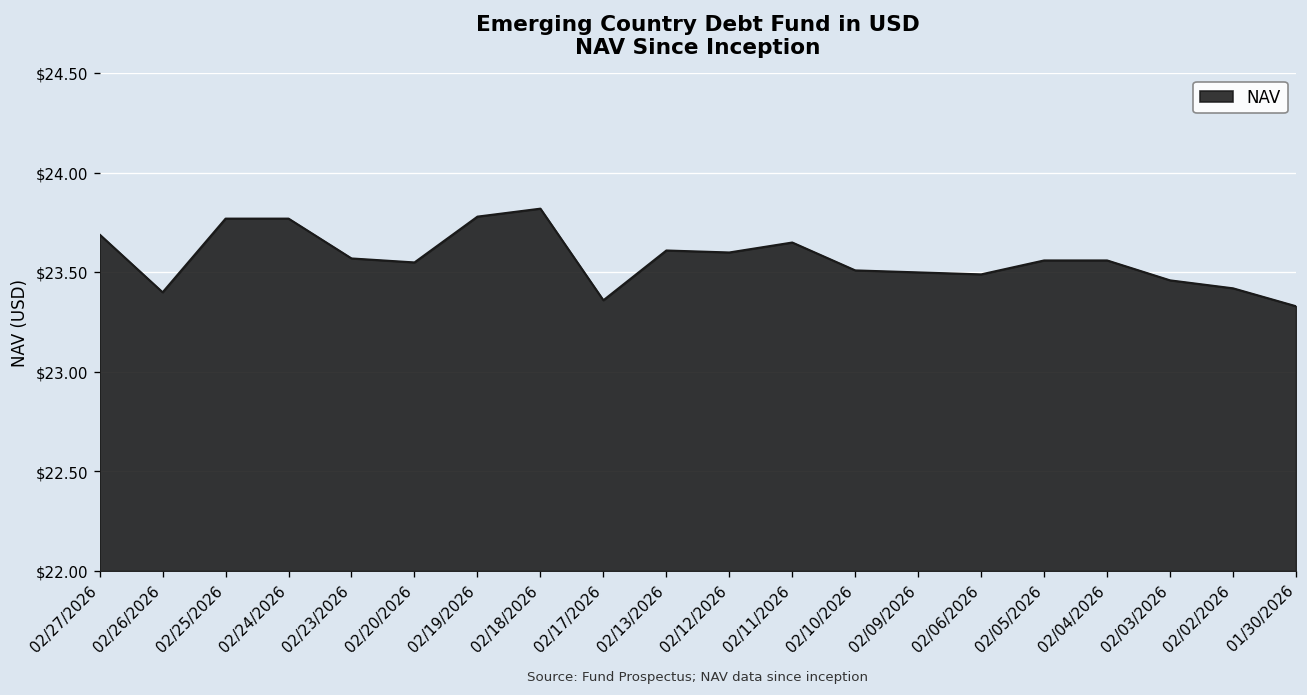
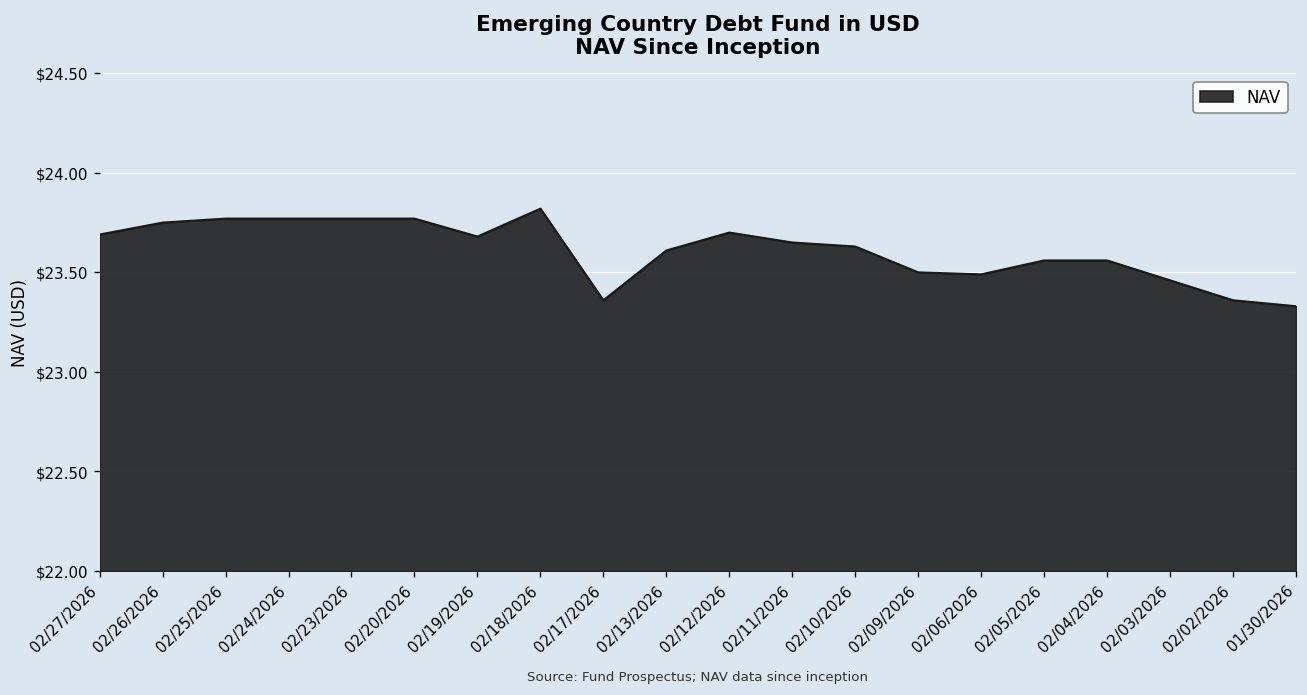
02/26/2026: $23.40 -> $23.75
02/23/2026: $23.57 -> $23.77
02/20/2026: $23.55 -> $23.77
02/19/2026: $23.78 -> $23.68
02/12/2026: $23.6 -> $23.7
02/10/2026: $23.51 -> $23.63
02/02/2026: $23.42 -> $23.36
